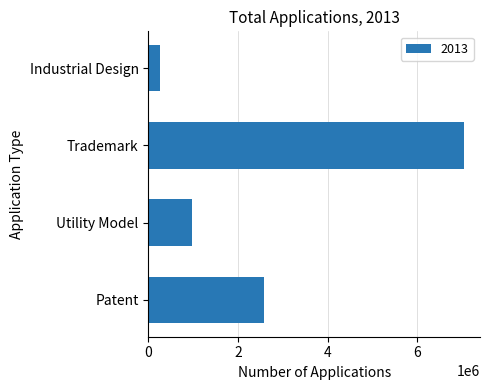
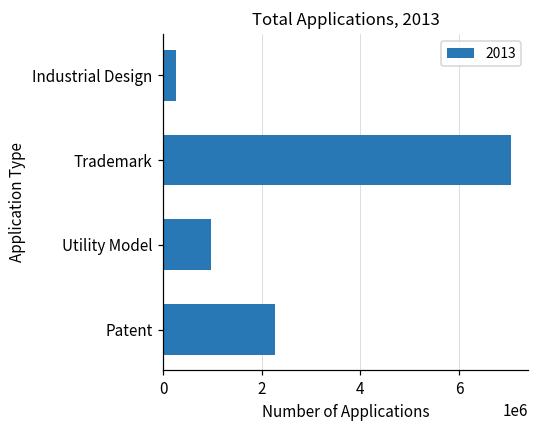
Patent: 2600000 -> 2300000
